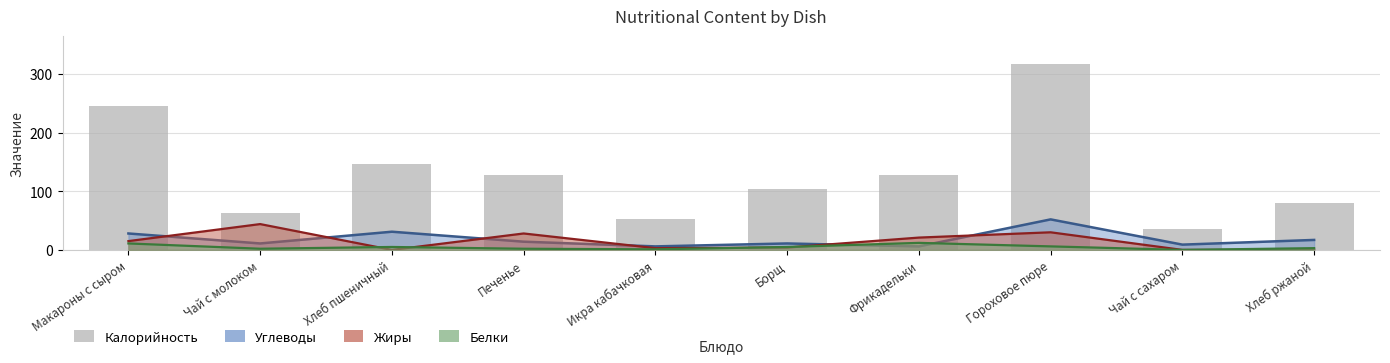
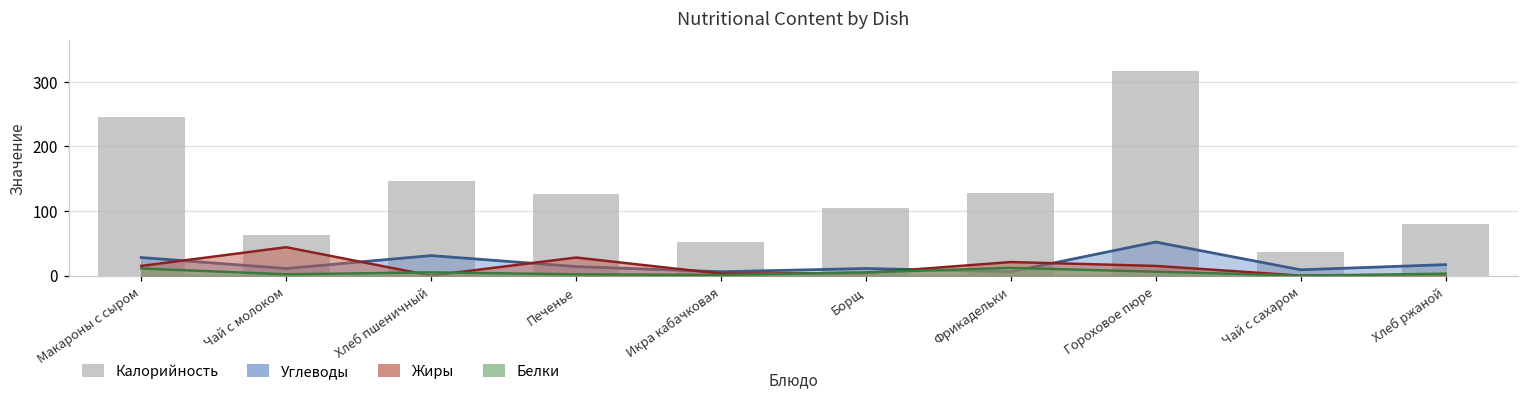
Жиры, Гороховое пюре: 30 -> 20
